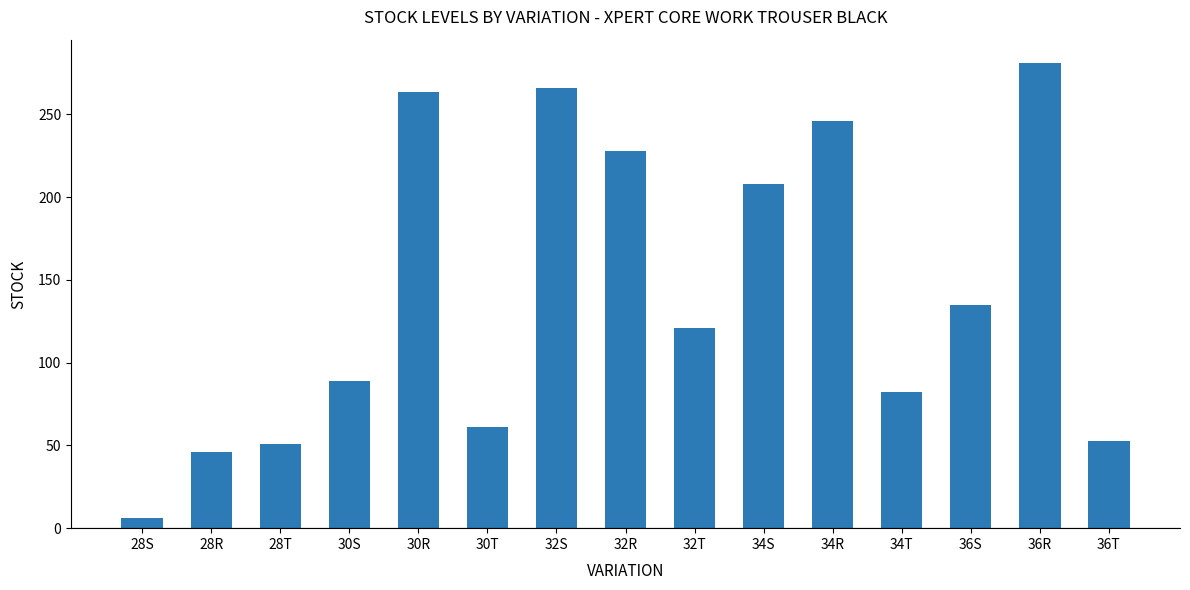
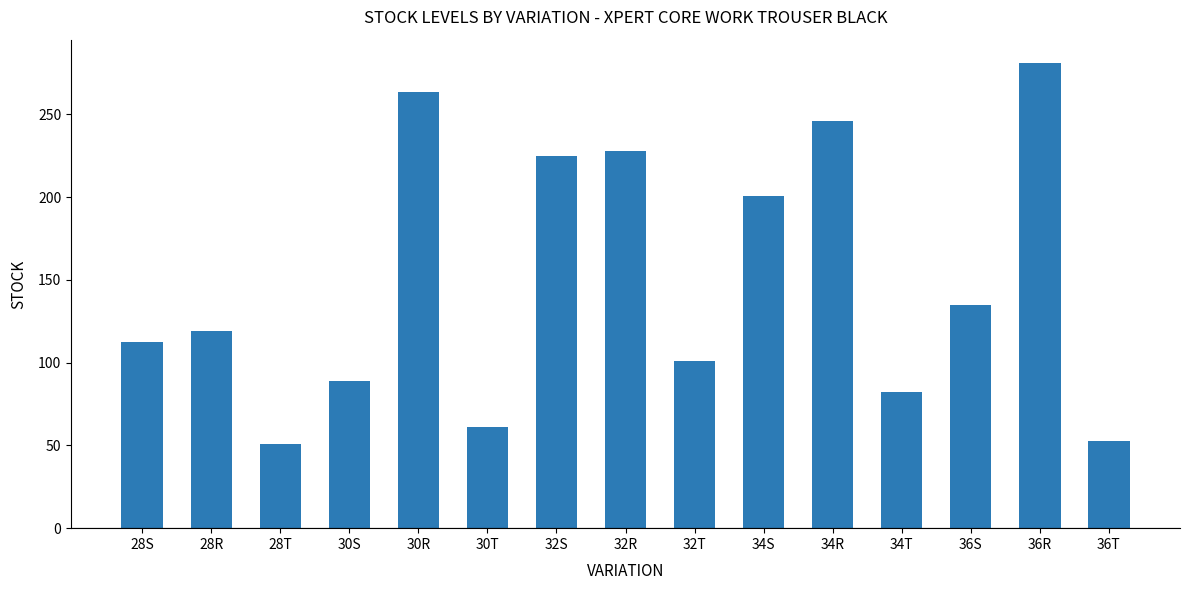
28S: 6 -> 112
28R: 46 -> 119
32S: 266 -> 225
32T: 121 -> 101
34S: 208 -> 201
